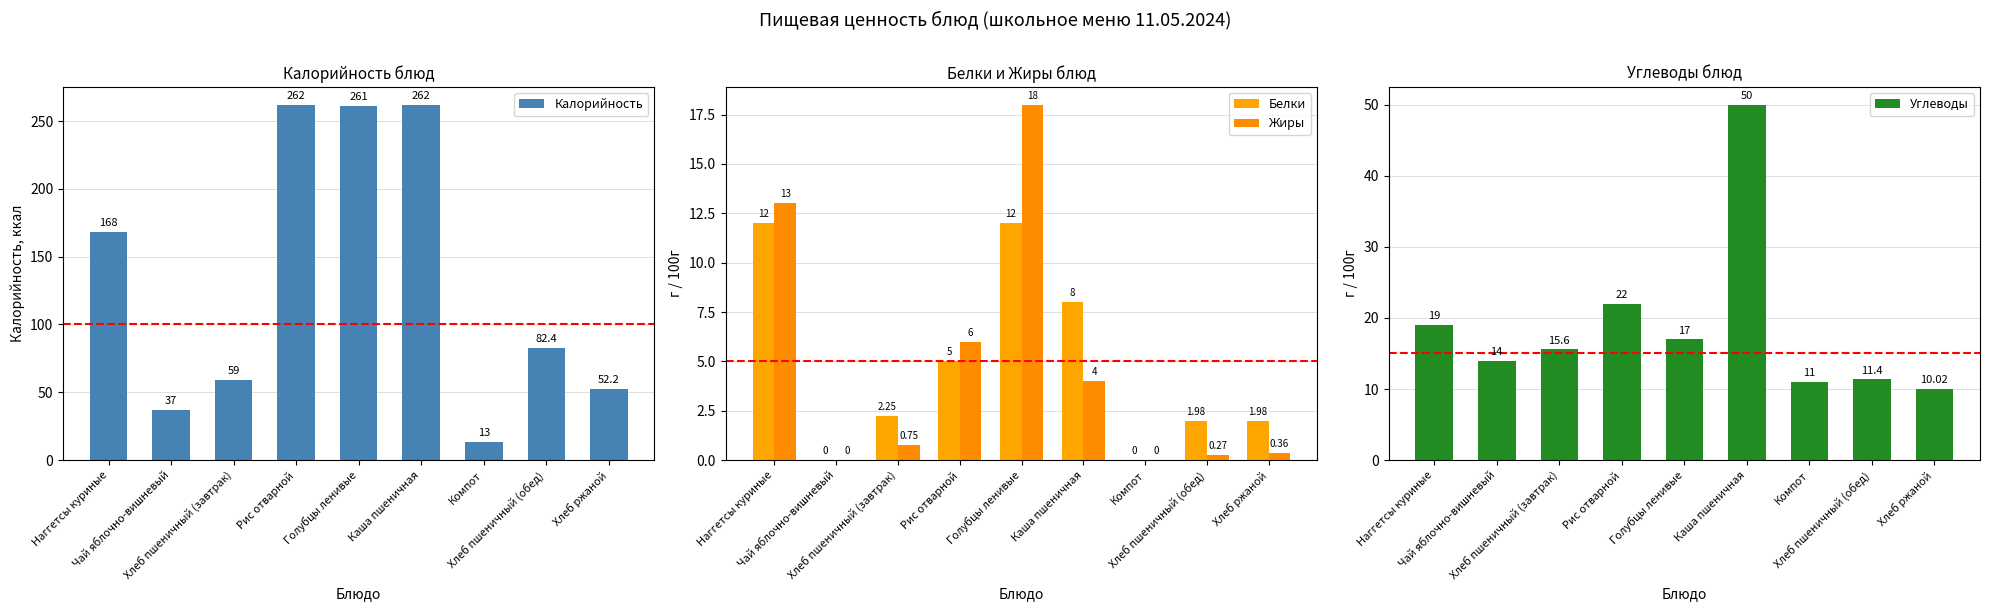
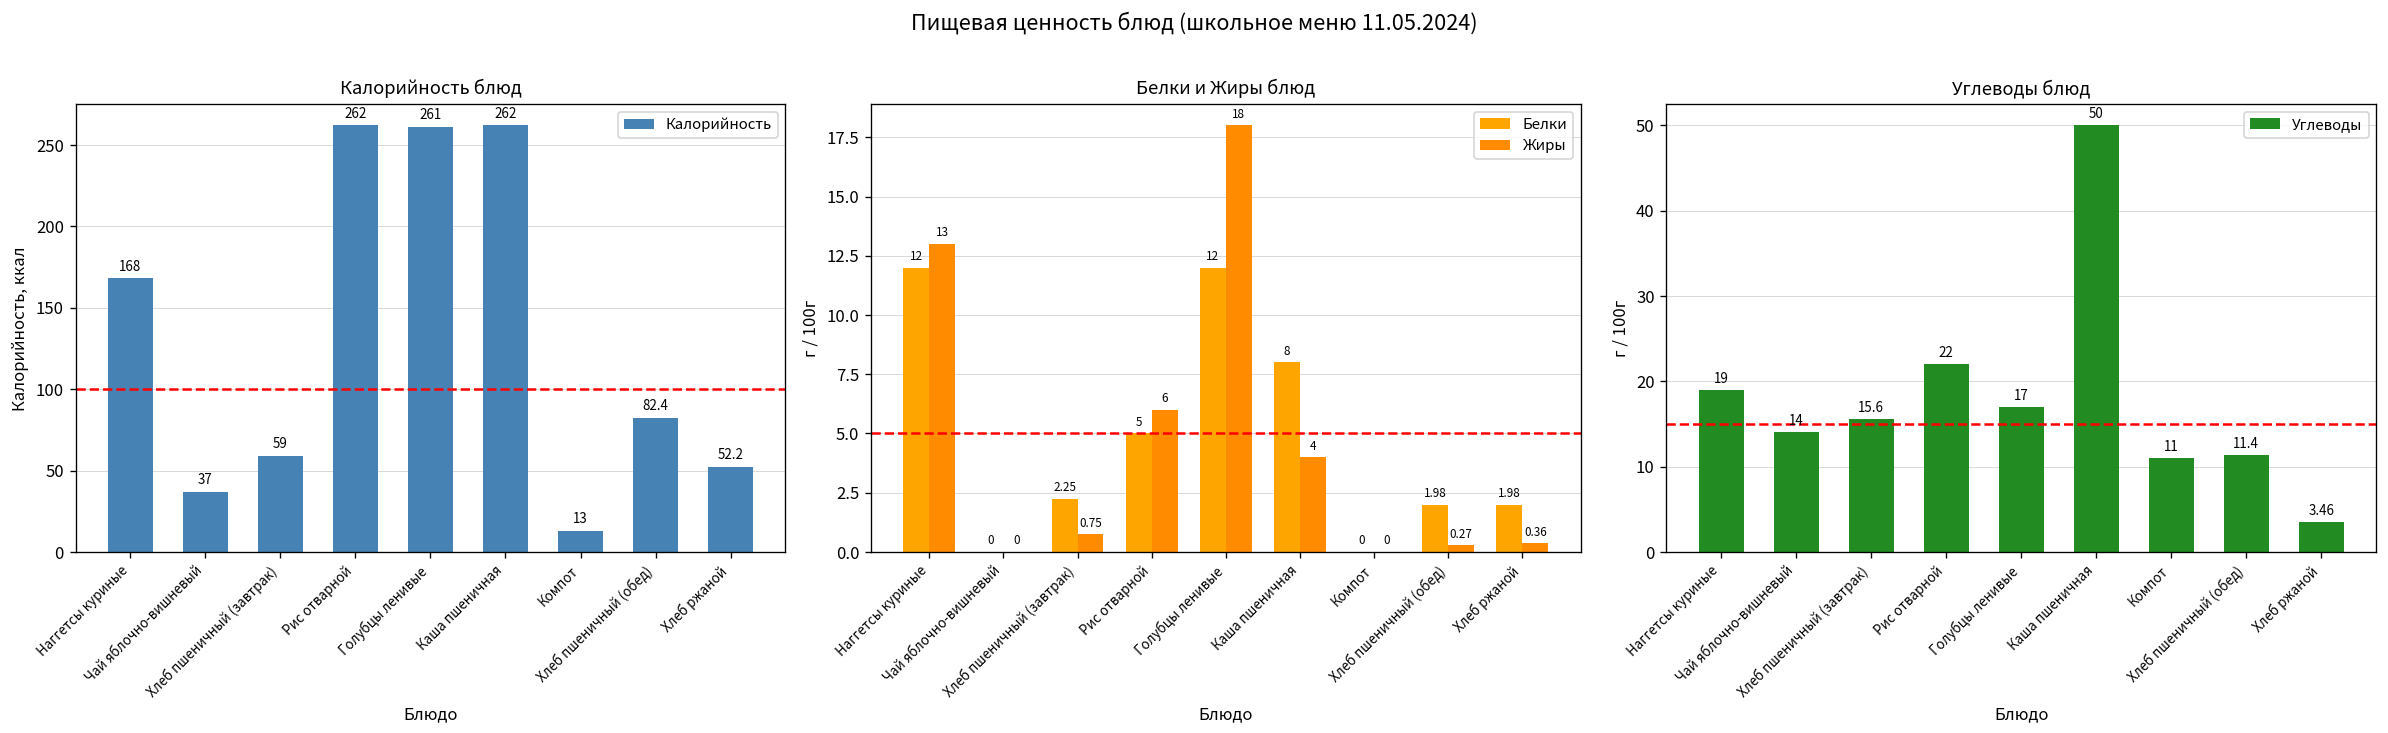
Углеводы блюд, Хлеб ржаной: 10.02 -> 3.46
